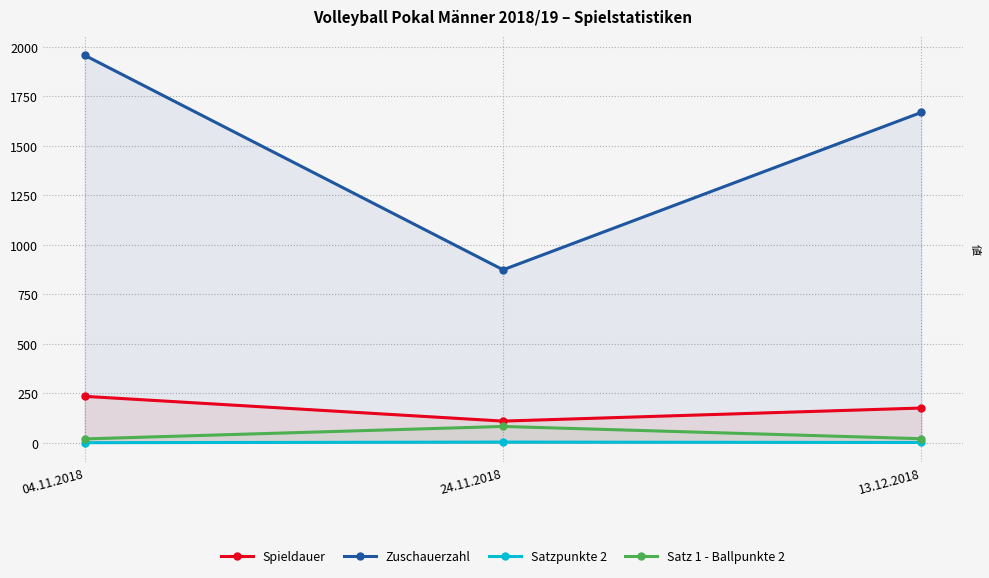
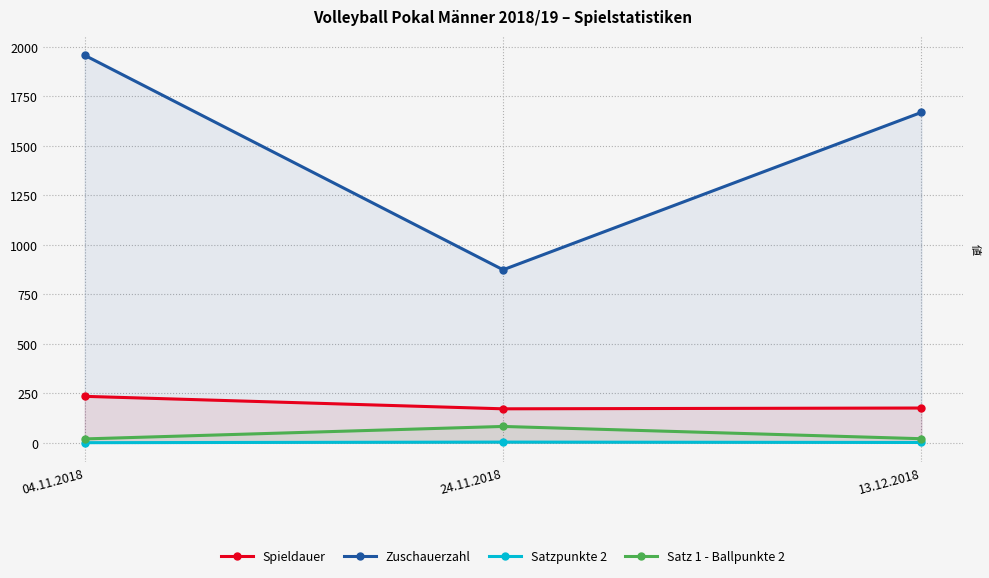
Spieldauer, 24.11.2018: 110 -> 170
